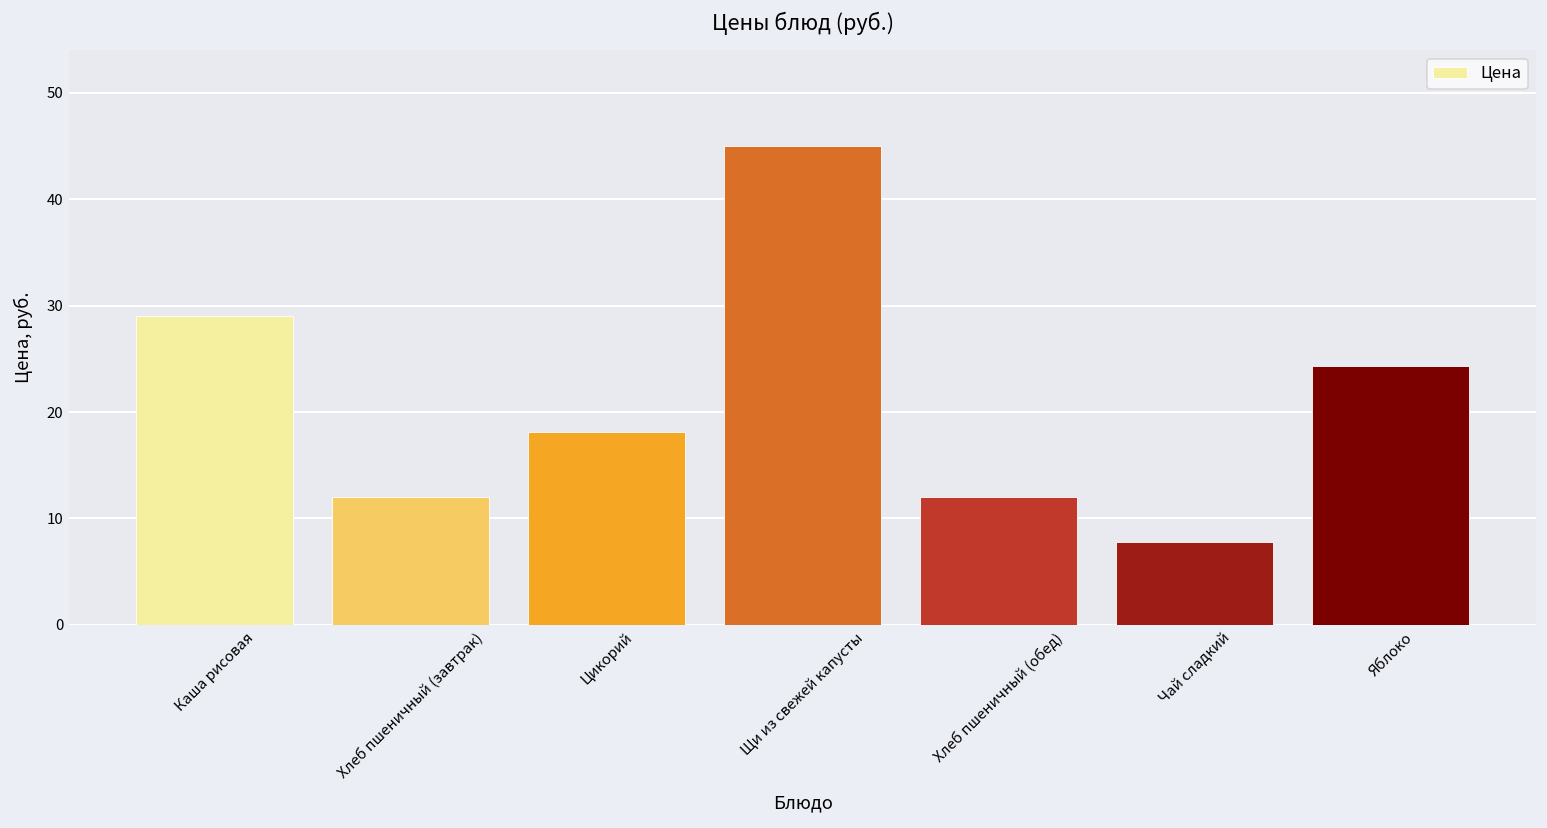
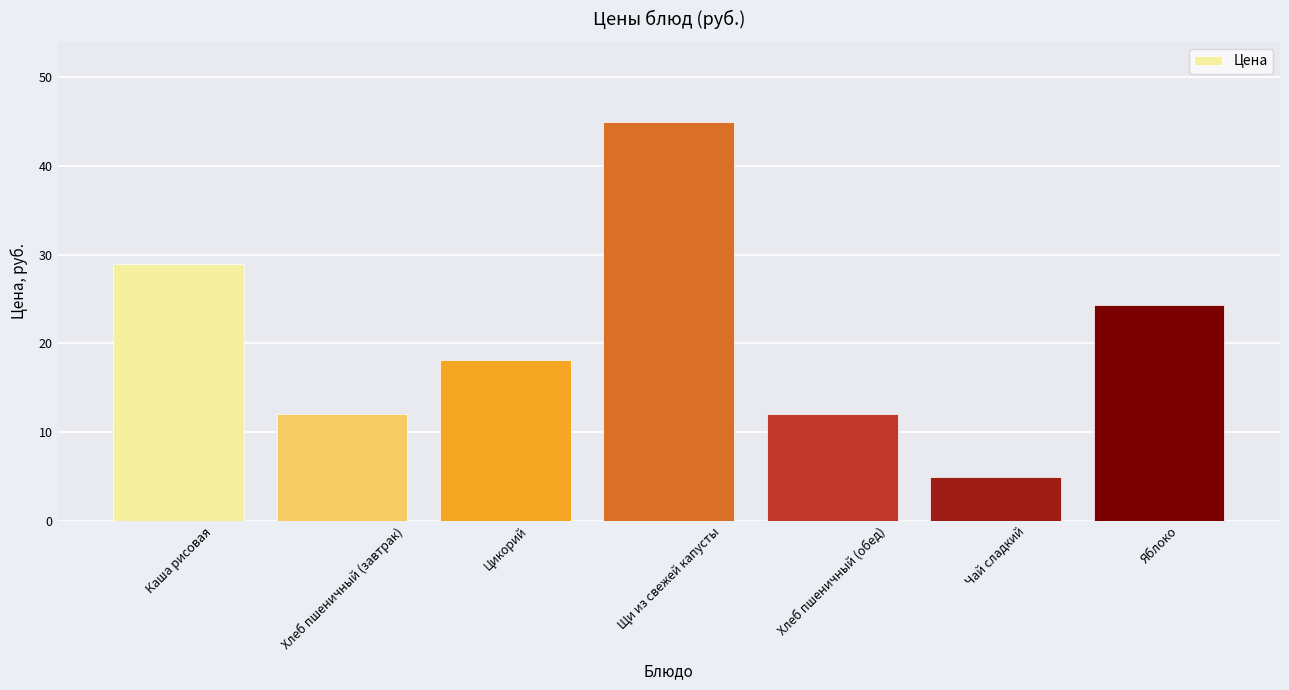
Чай сладкий: 8 -> 5
